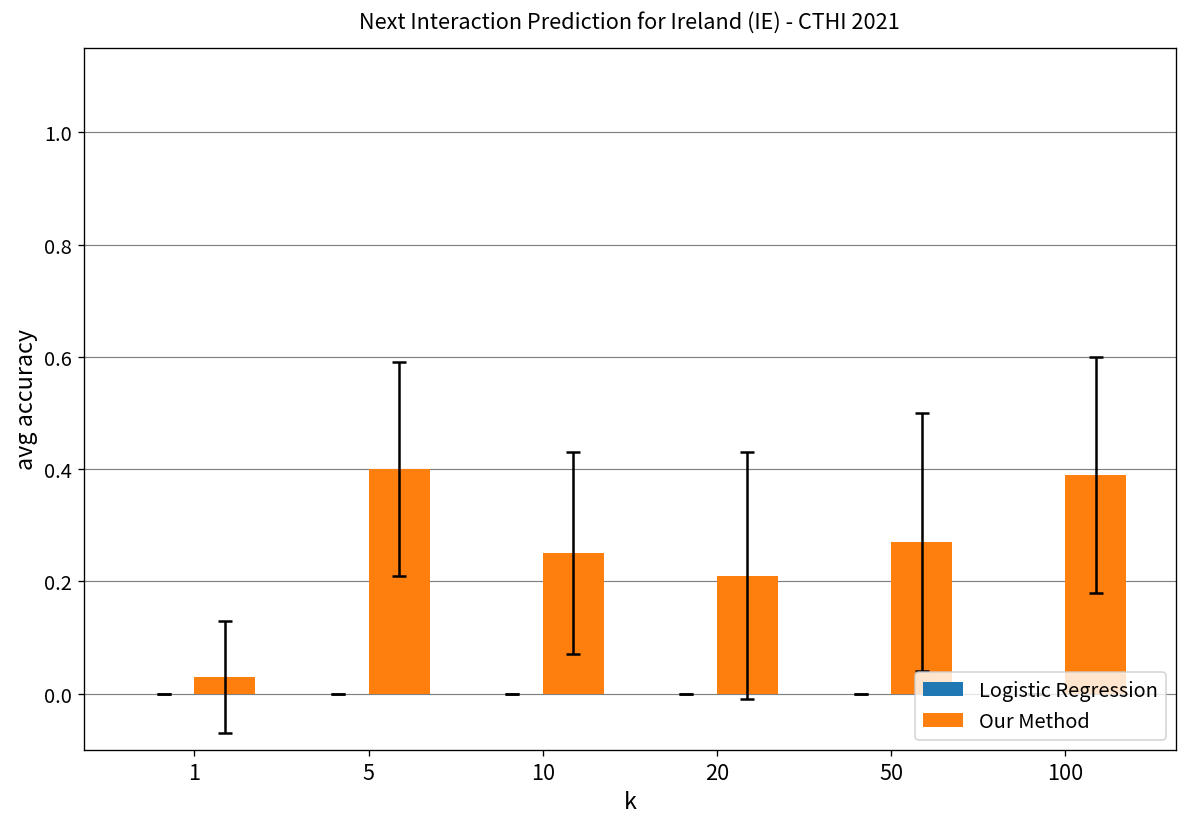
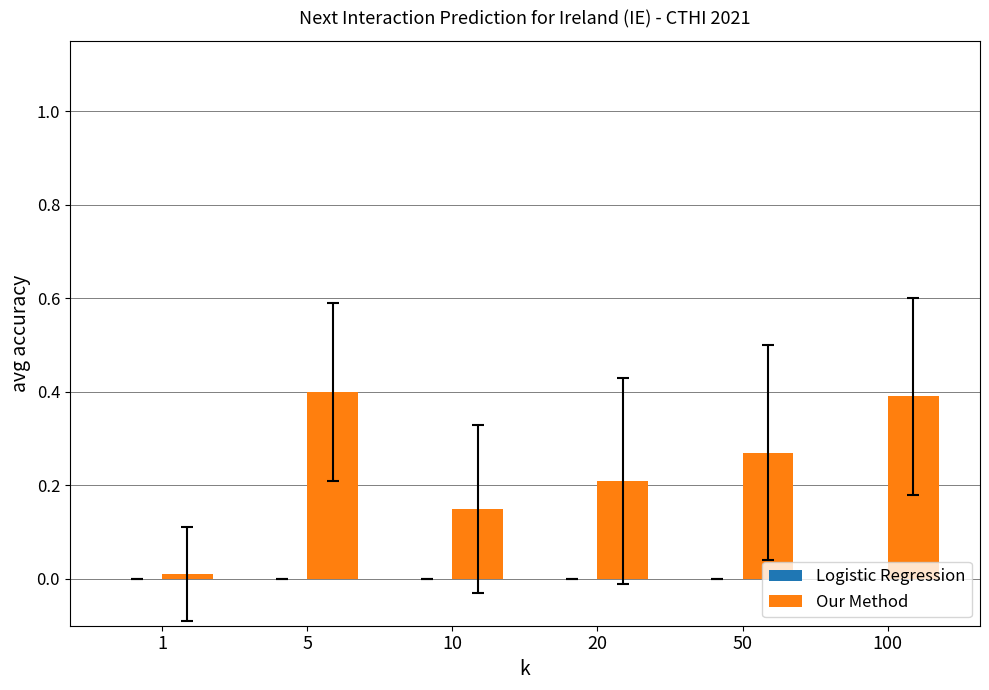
Our Method, 1: 0.03 -> 0.01
Our Method, 10: 0.25 -> 0.15
